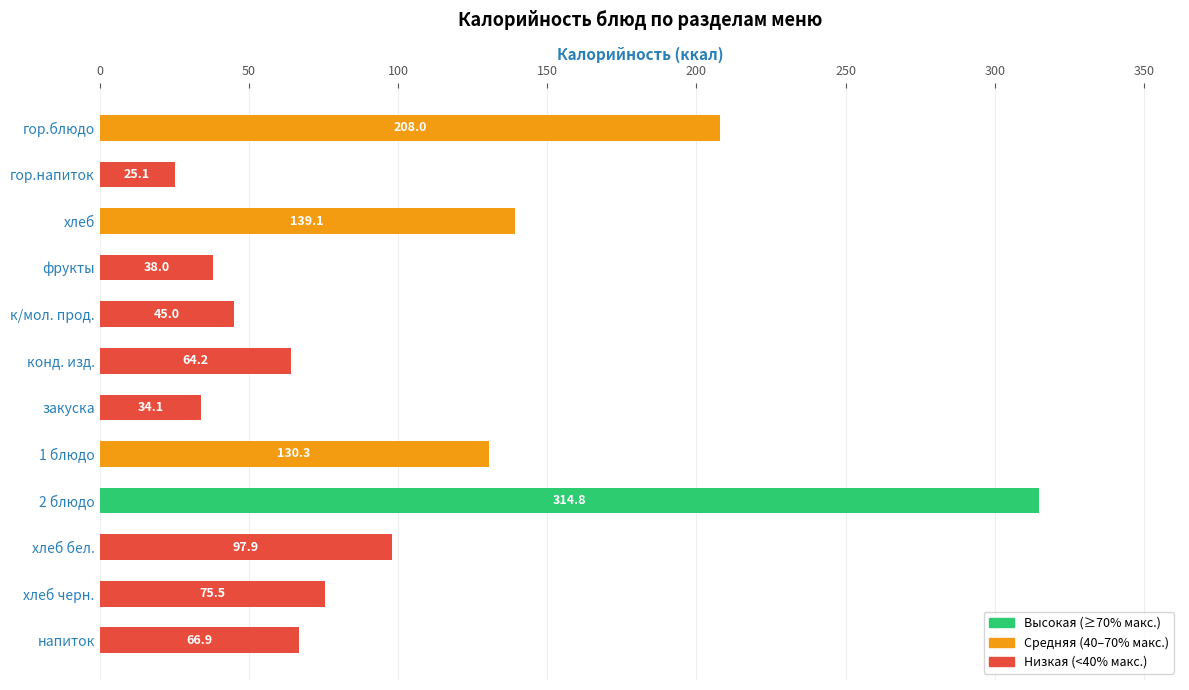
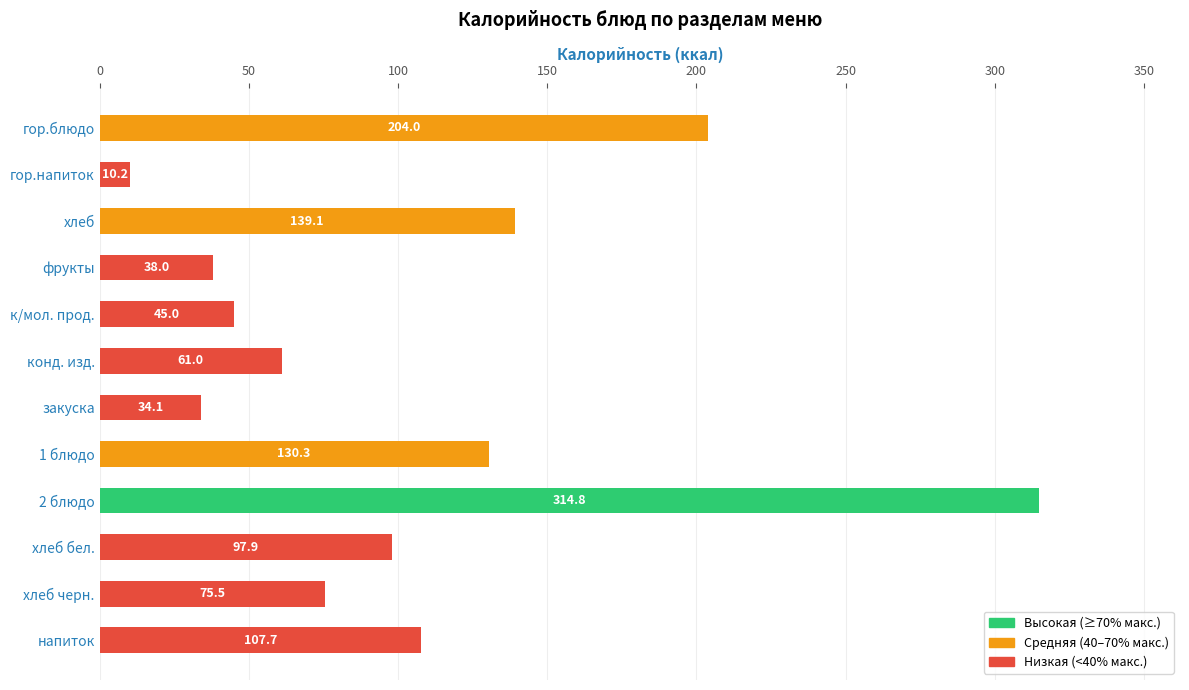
гор.блюдо: 208.0 -> 204.0
гор.напиток: 25.1 -> 10.2
конд. изд.: 64.2 -> 61.0
напиток: 66.9 -> 107.7
